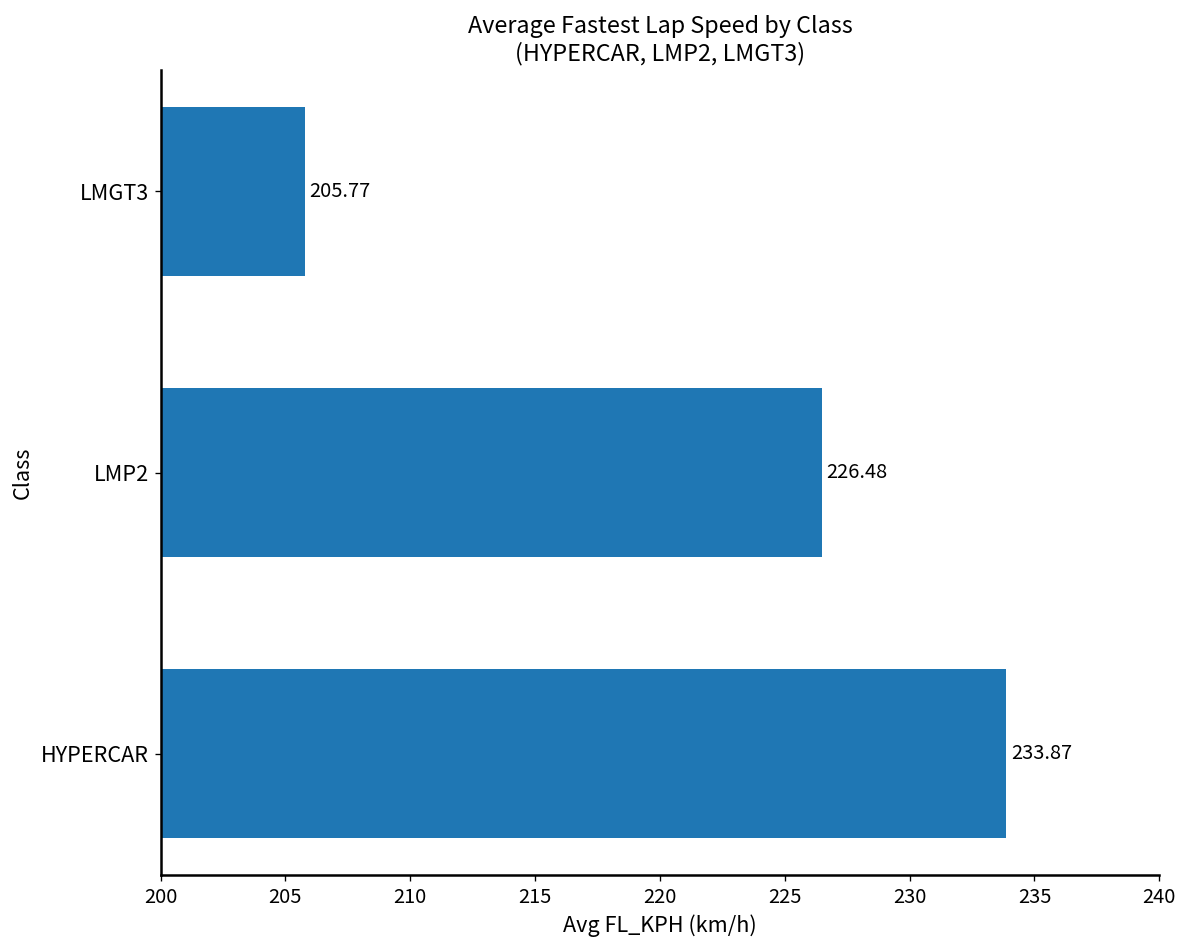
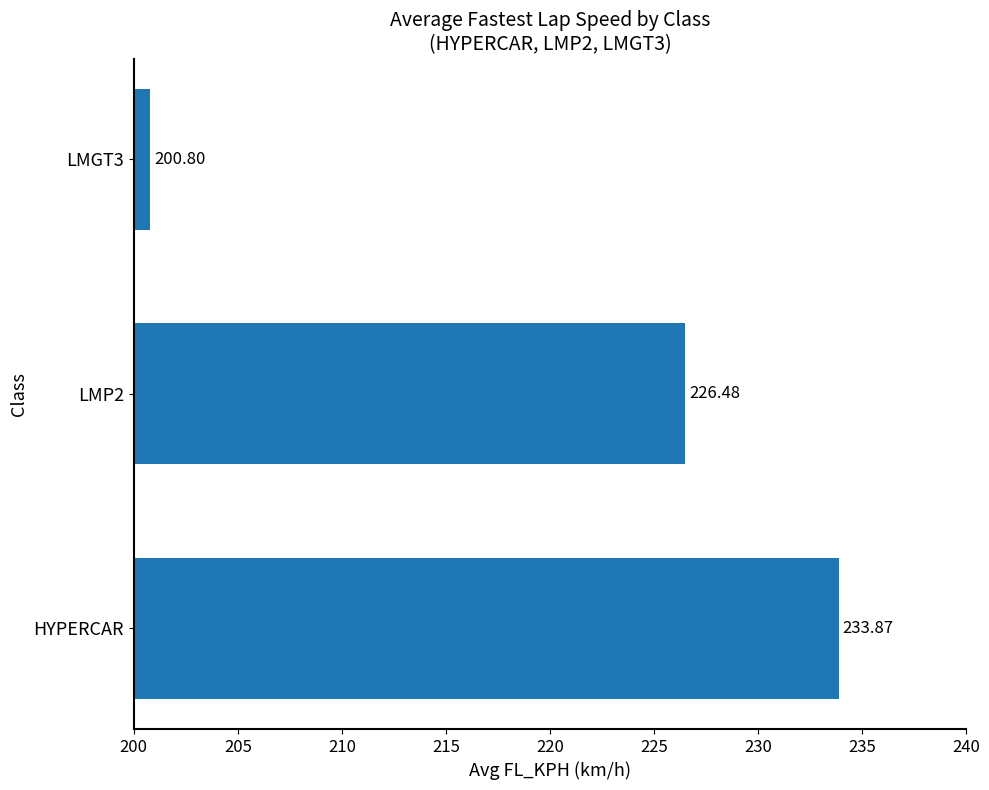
LMGT3: 205.77 -> 200.80
